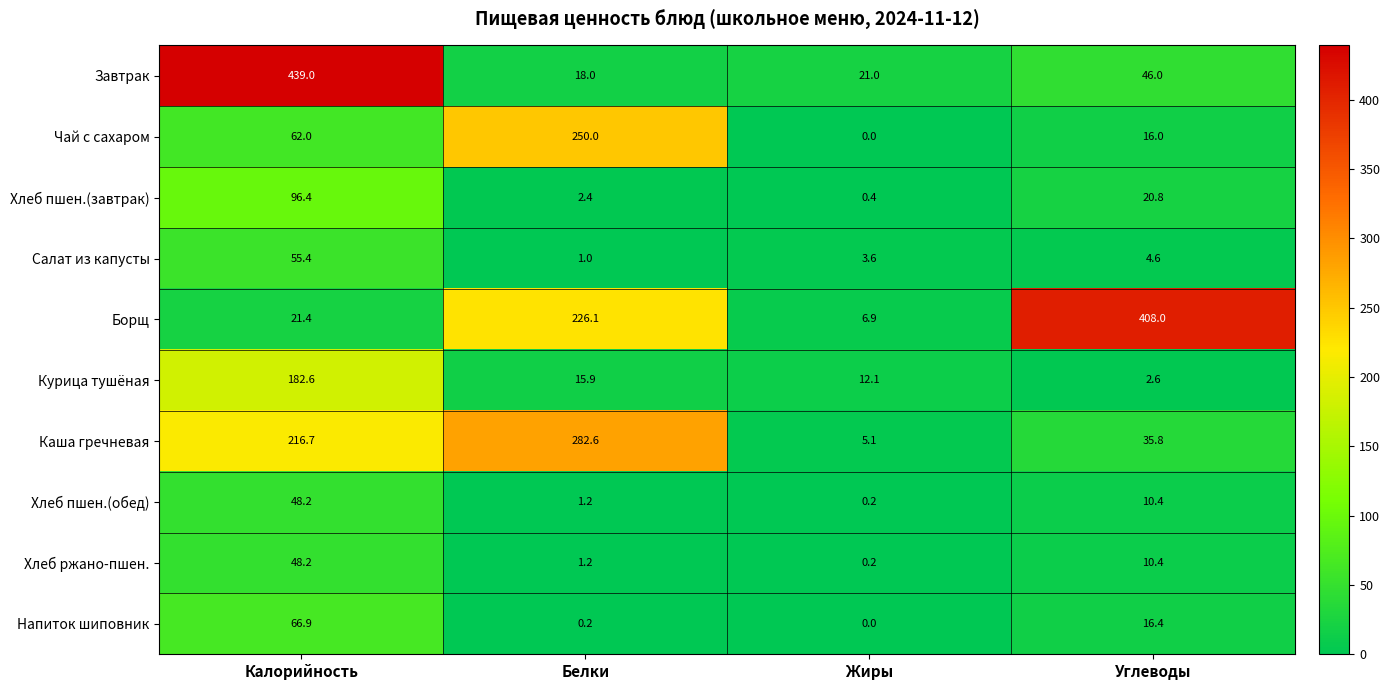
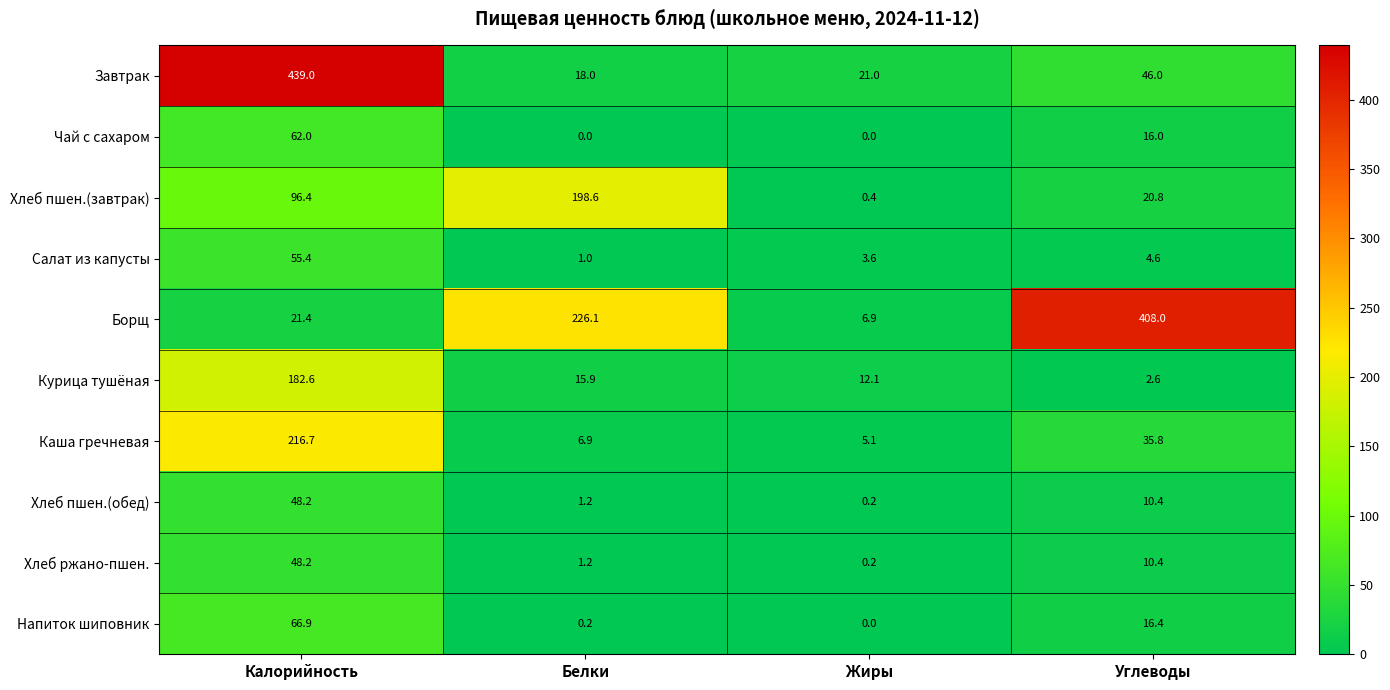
Чай с сахаром, Белки: 250.0 -> 0.0
Хлеб пшен.(завтрак), Белки: 2.4 -> 198.6
Каша гречневая, Белки: 282.6 -> 6.9
